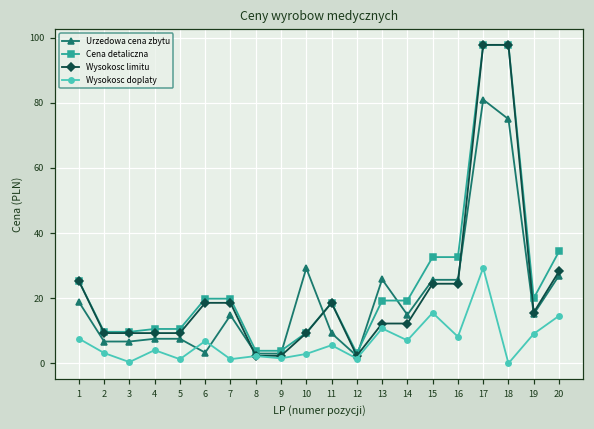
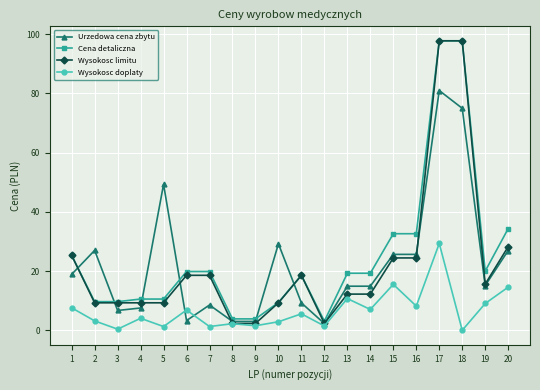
Urzedowa cena zbytu, 2: 7 -> 27
Urzedowa cena zbytu, 5: 8 -> 49
Urzedowa cena zbytu, 7: 15 -> 9
Urzedowa cena zbytu, 13: 26 -> 15
